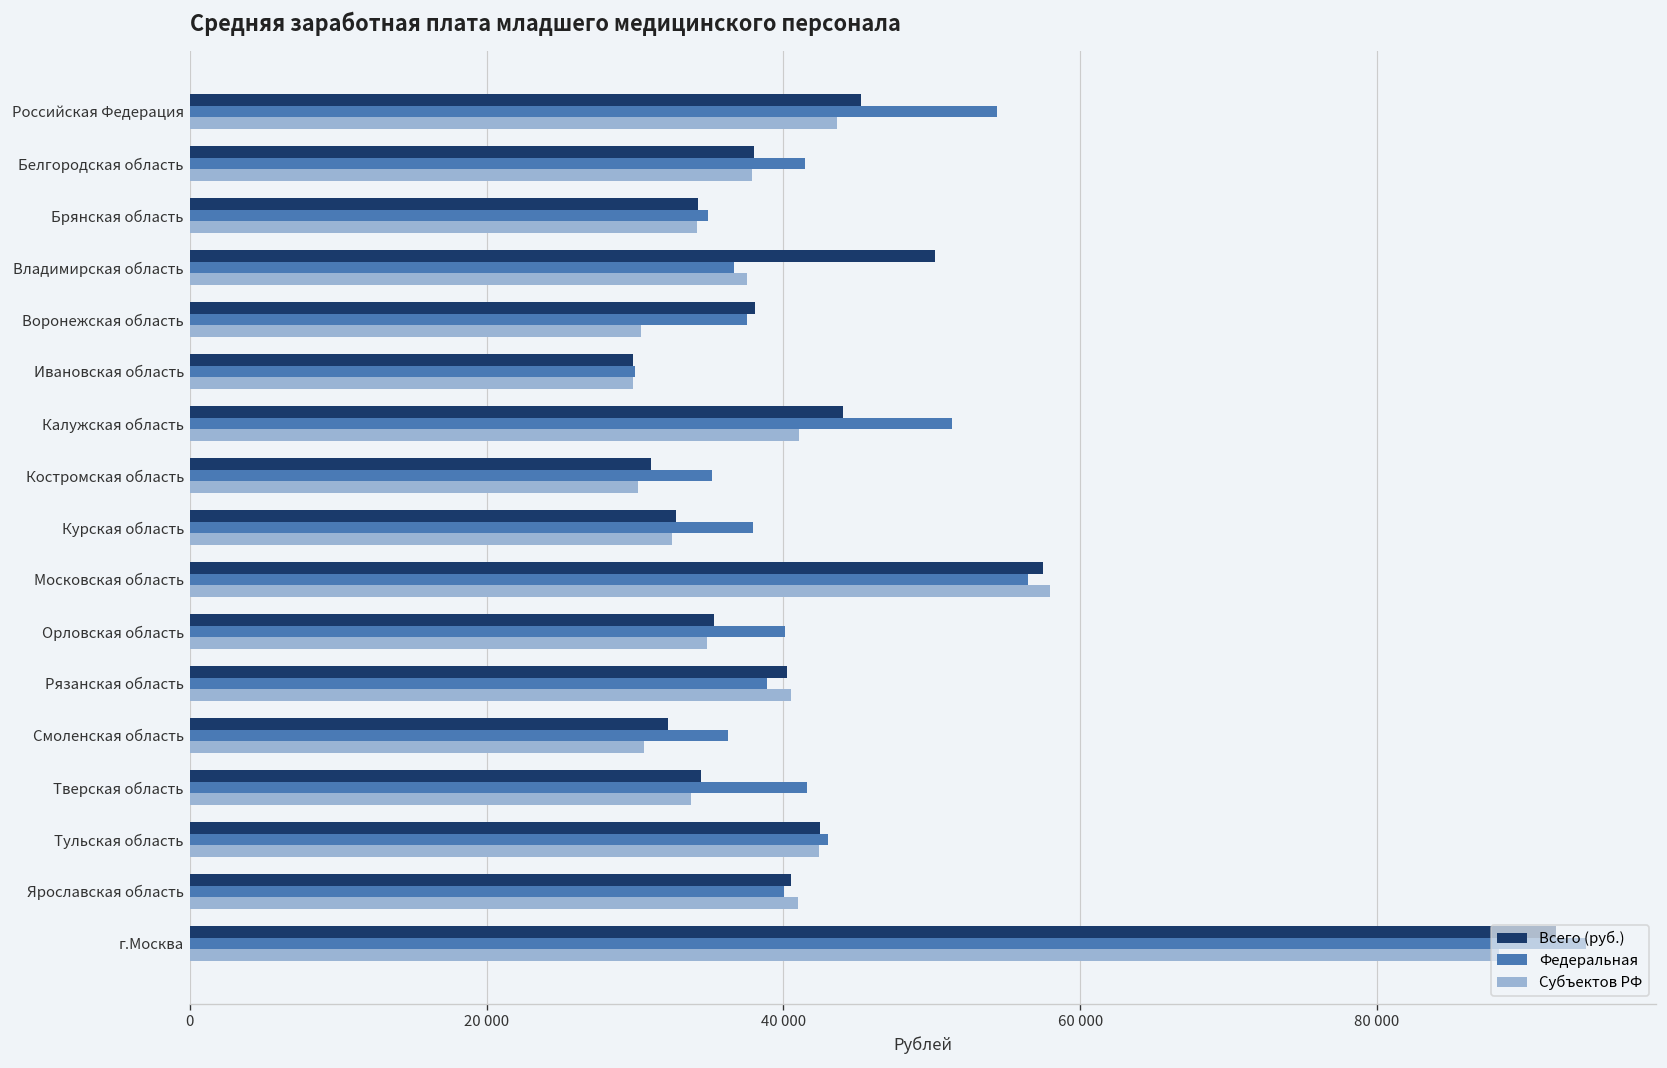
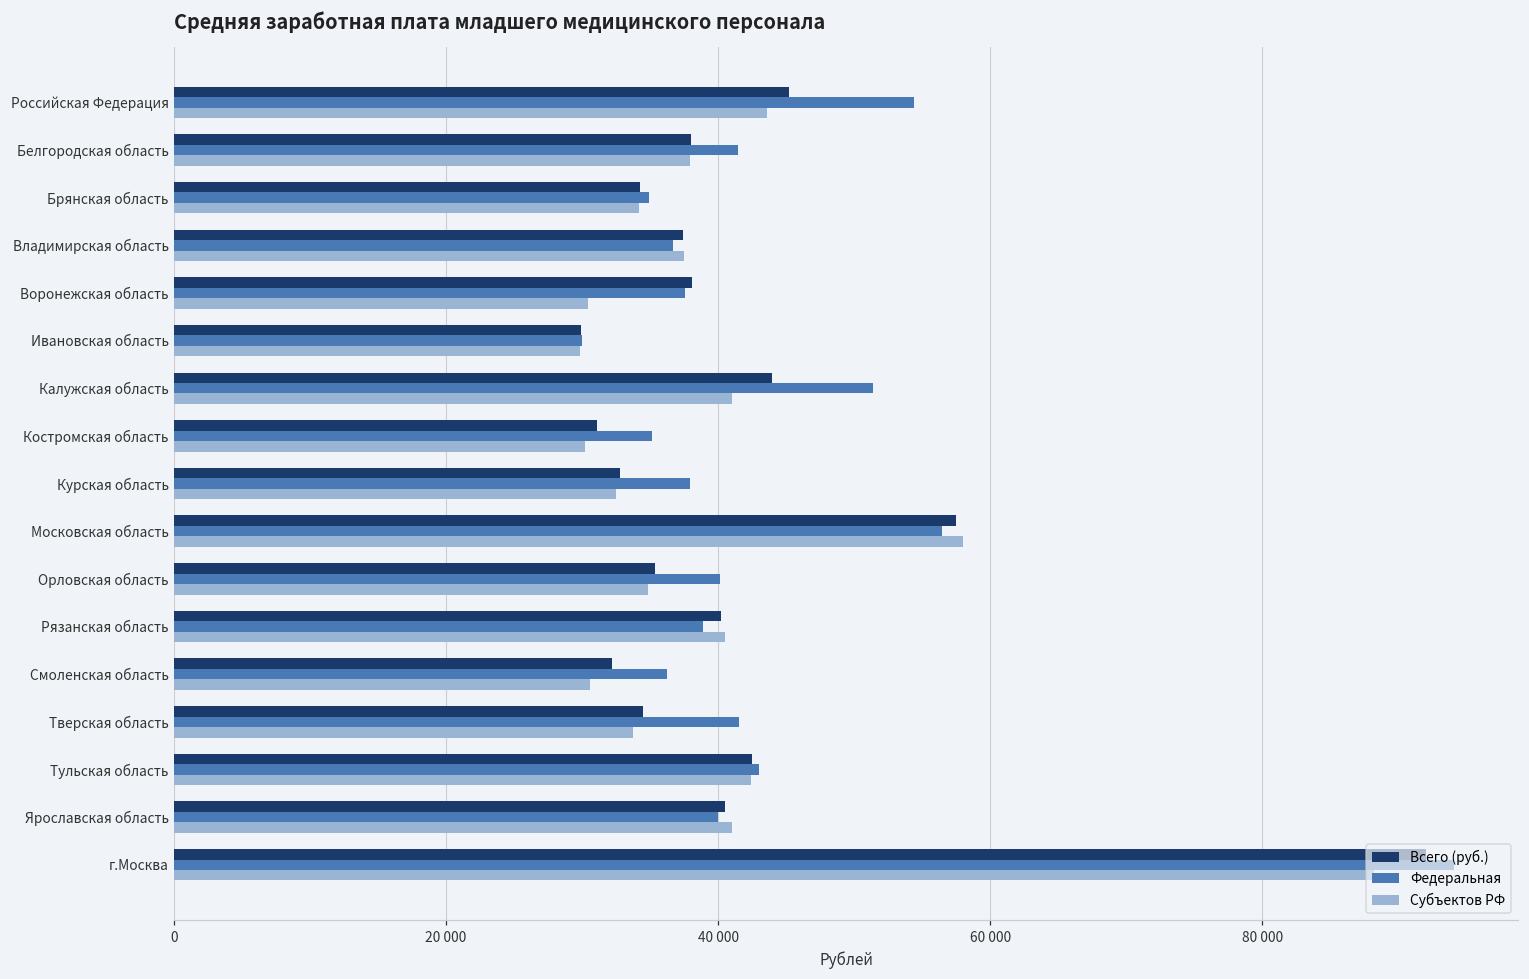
Всего (руб.), Владимирская область: 50200 -> 37400
